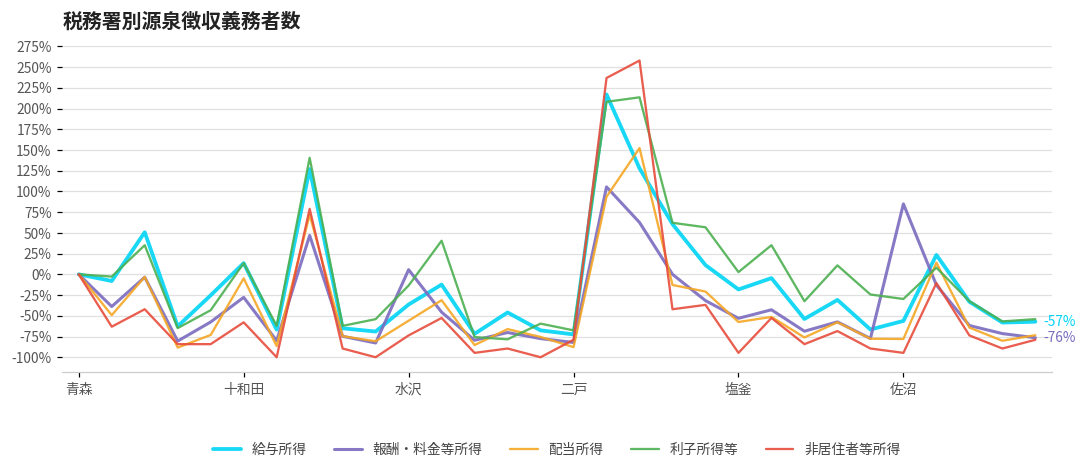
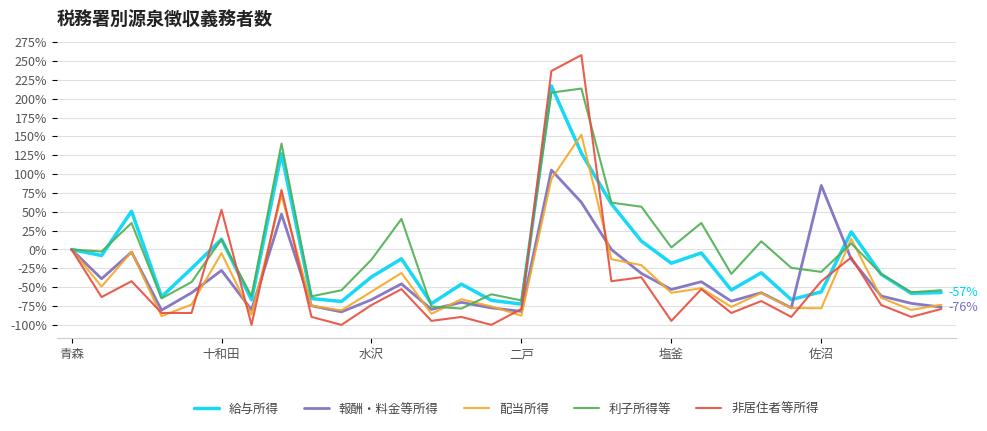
非居住者等所得, 十和田: -60% -> 50%
報酬・料金等所得, 水沢: 10% -> -70%
非居住者等所得, 佐沼: -90% -> -40%
